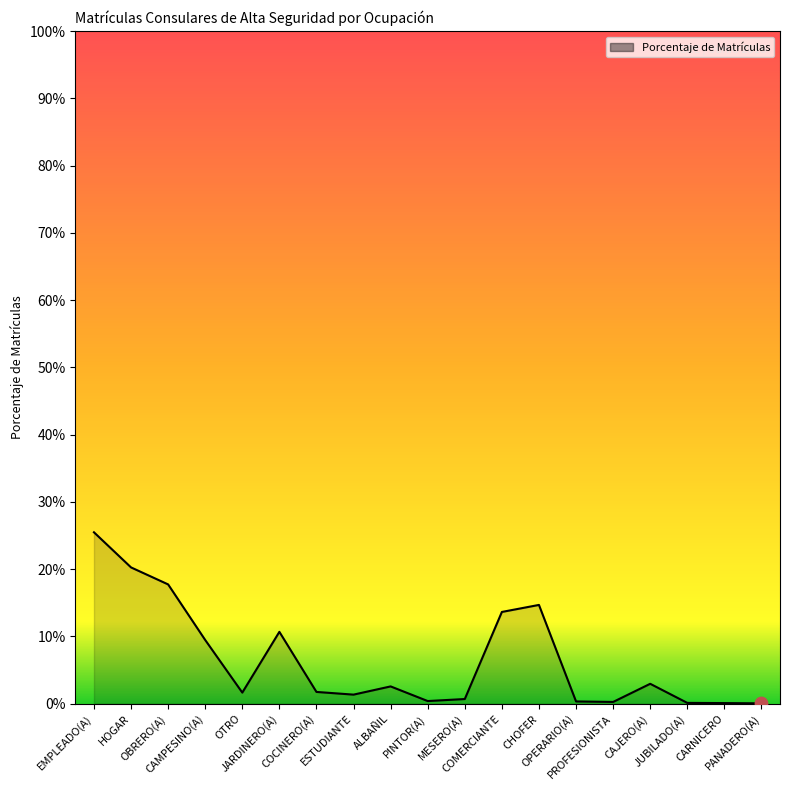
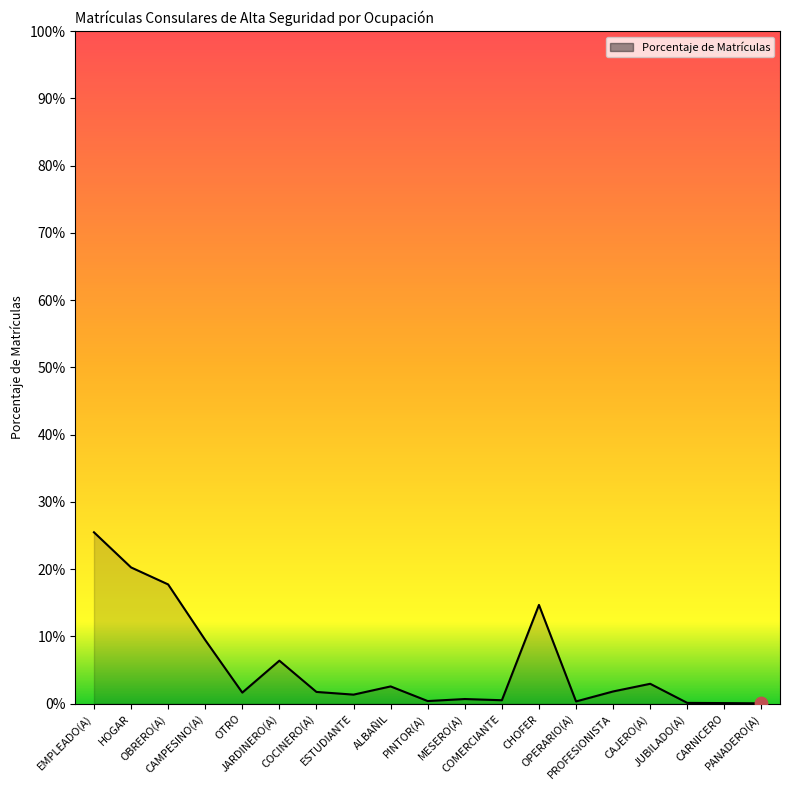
Porcentaje de Matrículas, JARDINERO(A): 11% -> 6%
Porcentaje de Matrículas, COMERCIANTE: 14% -> 1%
Porcentaje de Matrículas, PROFESIONISTA: 0% -> 2%
